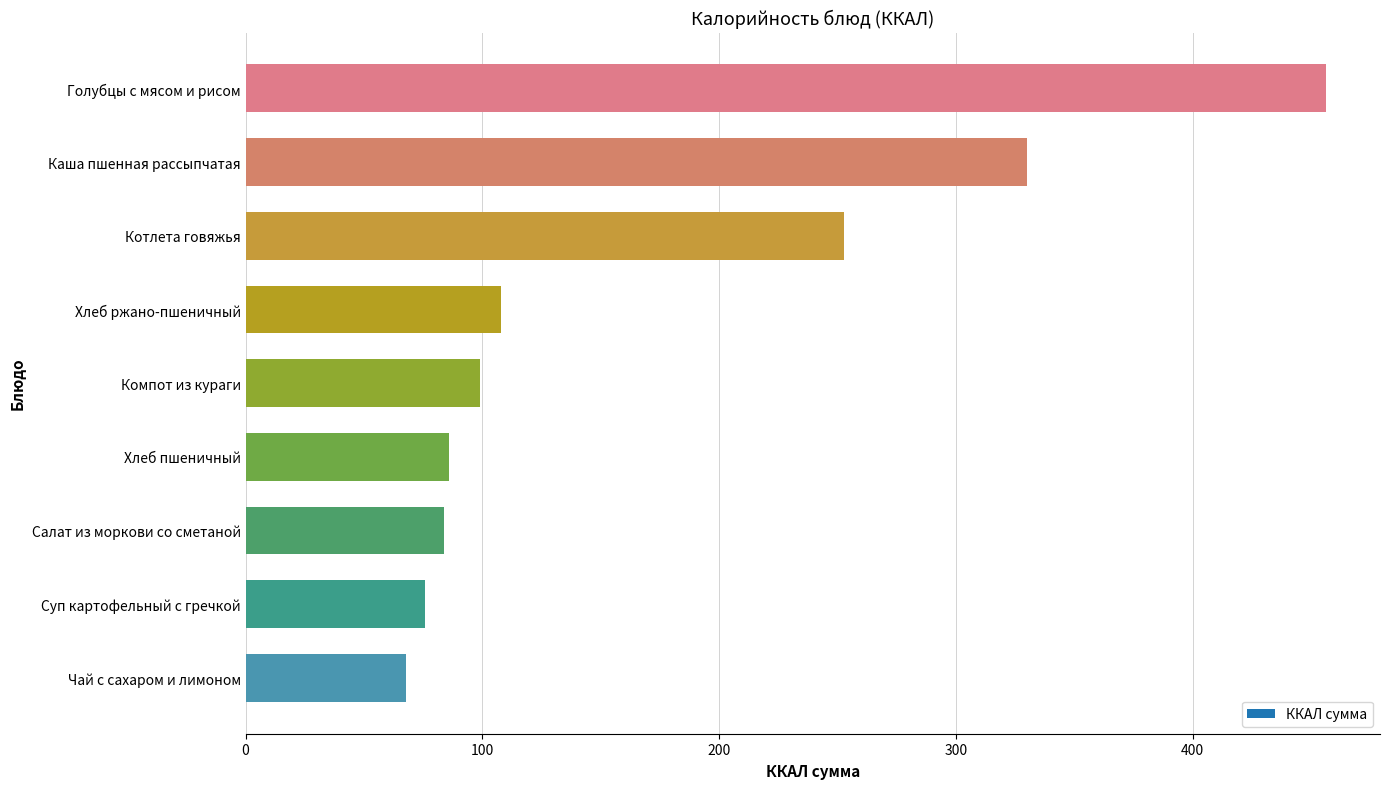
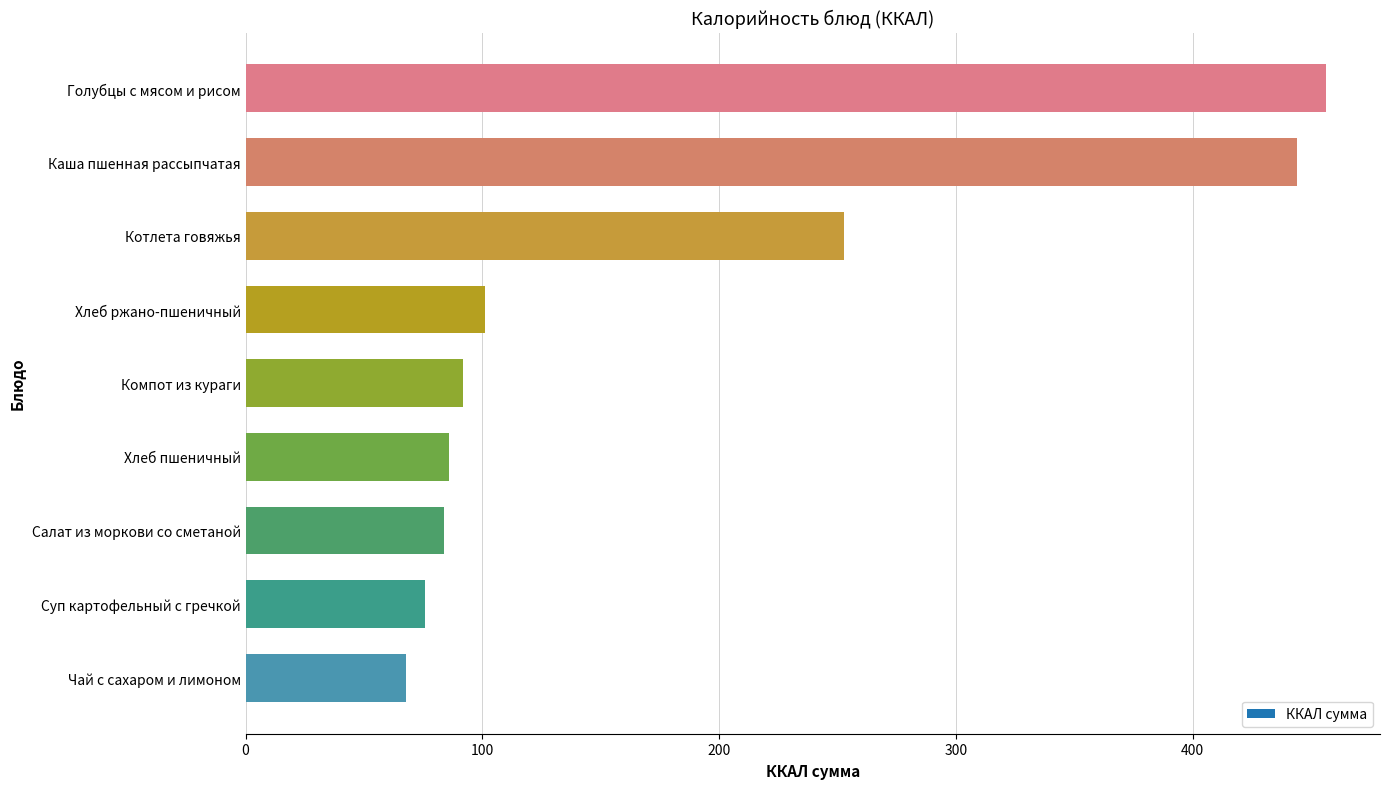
Каша пшенная рассыпчатая: 330 -> 444
Хлеб ржано-пшеничный: 108 -> 101
Компот из кураги: 99 -> 92
